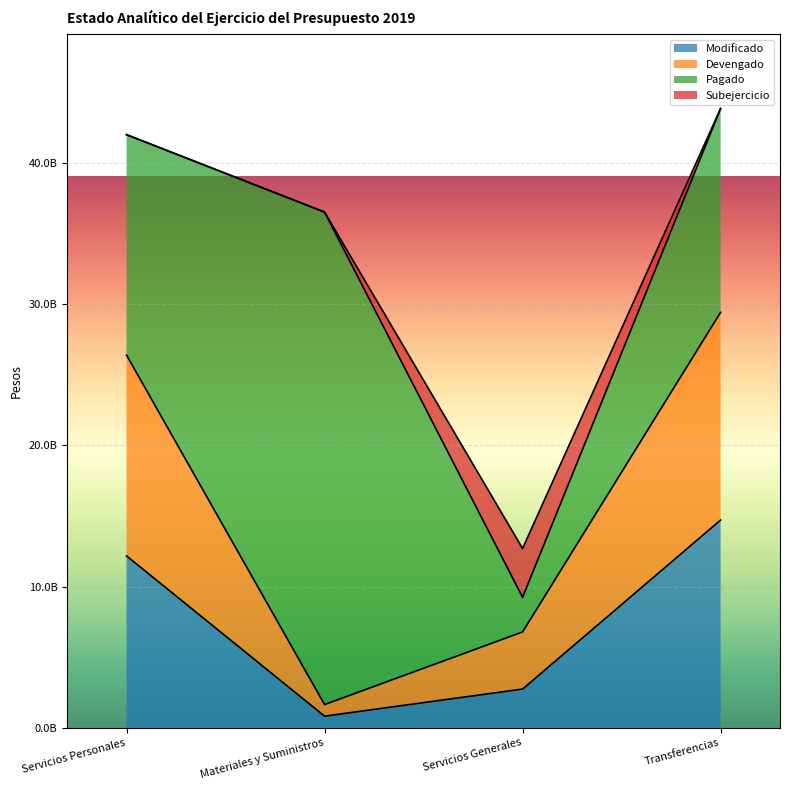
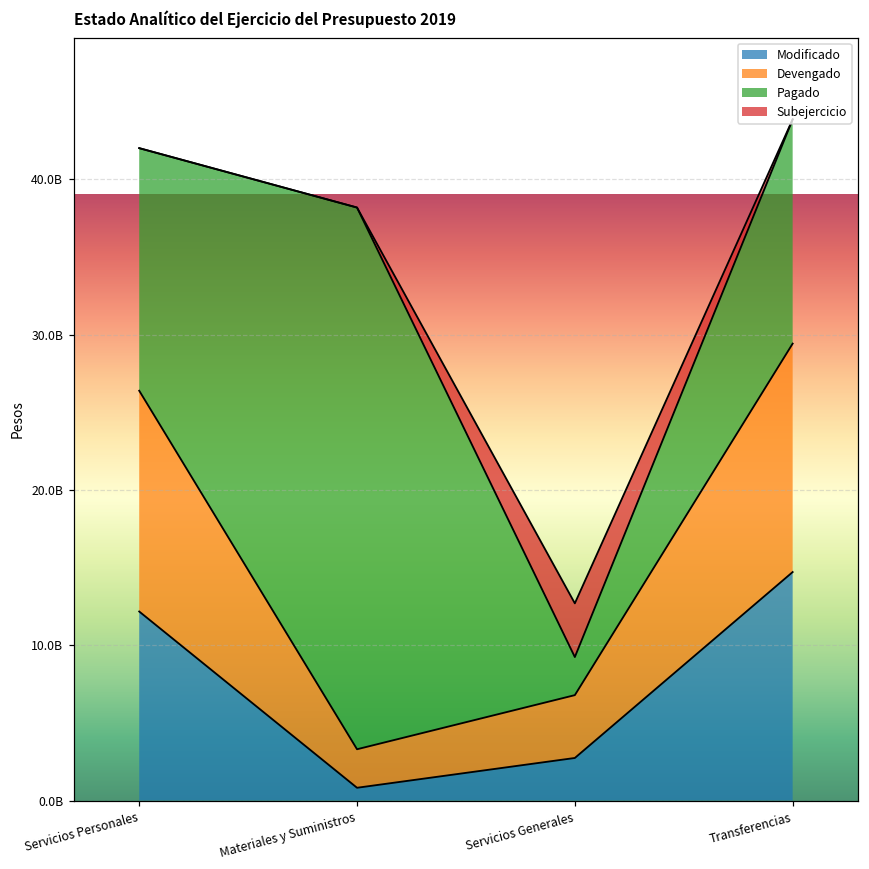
Devengado, Materiales y Suministros: 800000000 -> 2500000000
